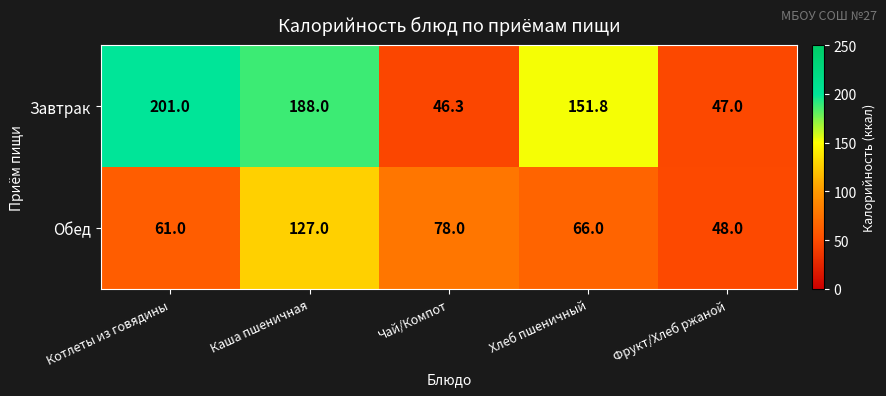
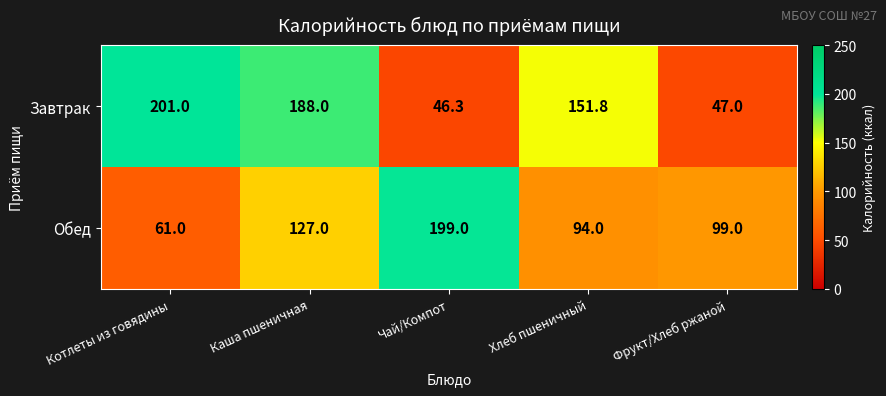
Обед, Чай/Компот: 78.0 -> 199.0
Обед, Хлеб пшеничный: 66.0 -> 94.0
Обед, Фрукт/Хлеб ржаной: 48.0 -> 99.0
